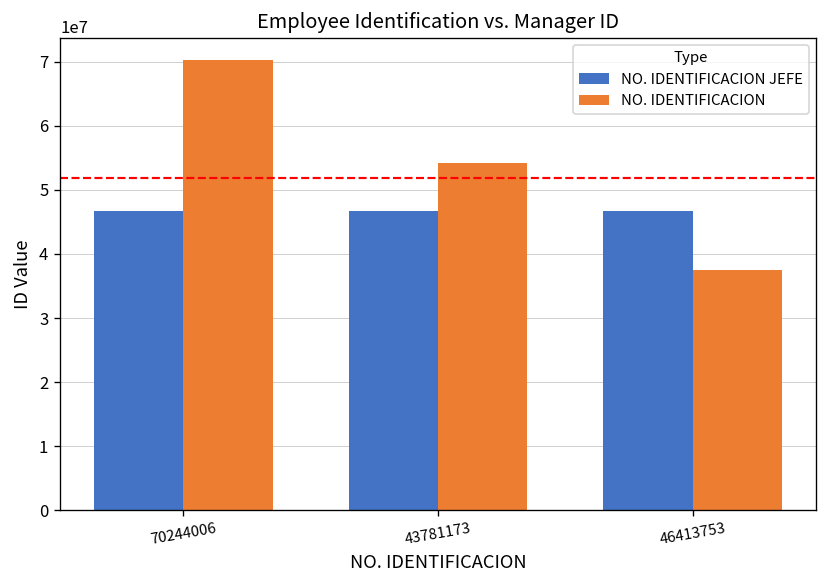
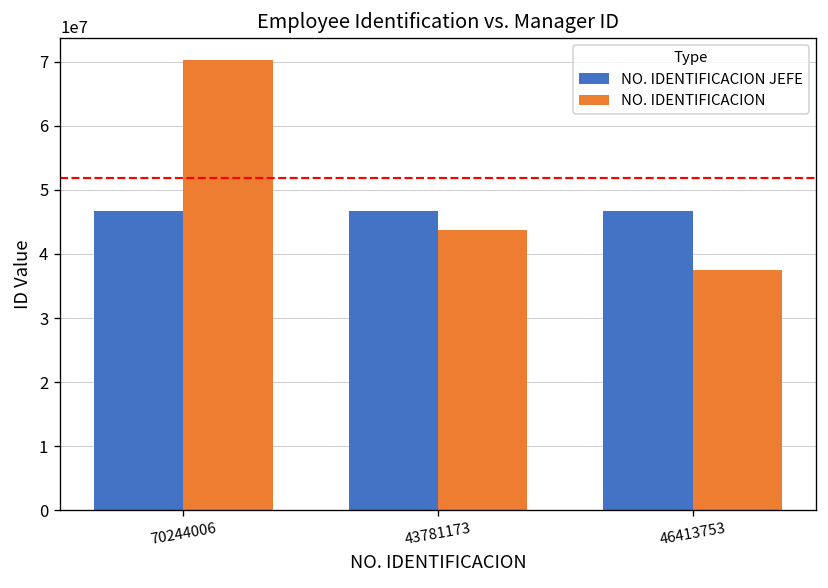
NO. IDENTIFICACION, 43781173: 54000000 -> 44000000
